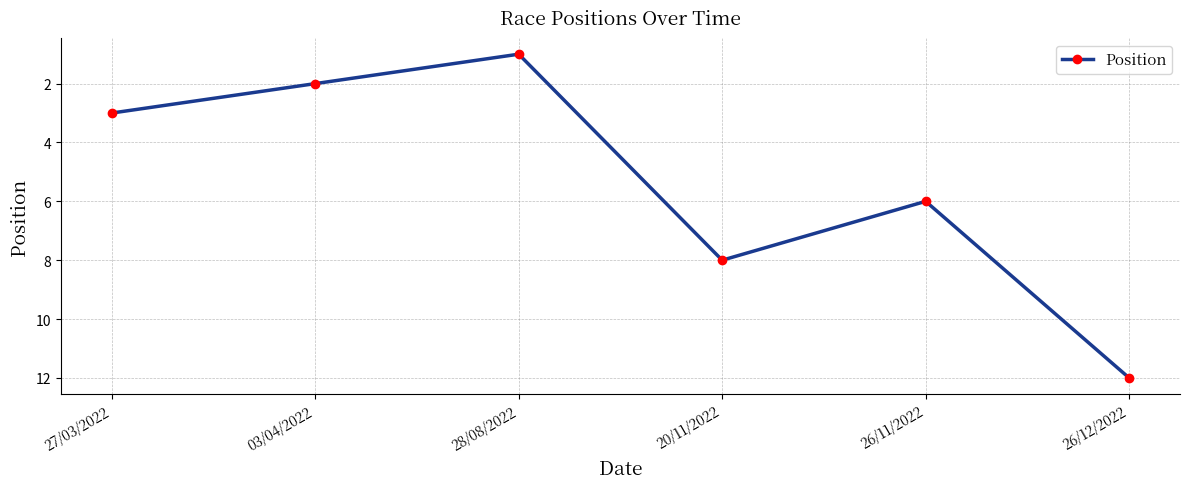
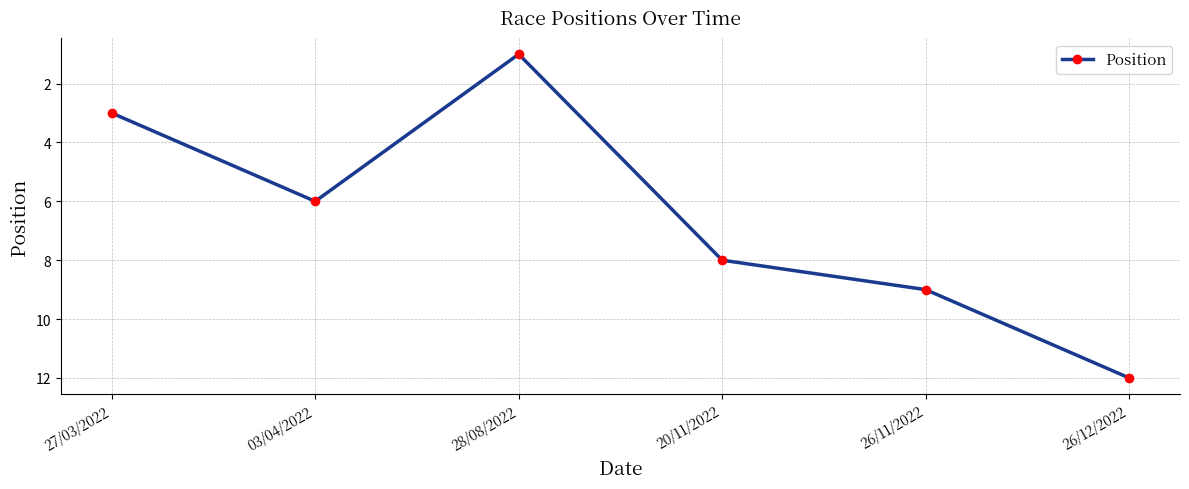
03/04/2022: 2 -> 6
26/11/2022: 6 -> 9
